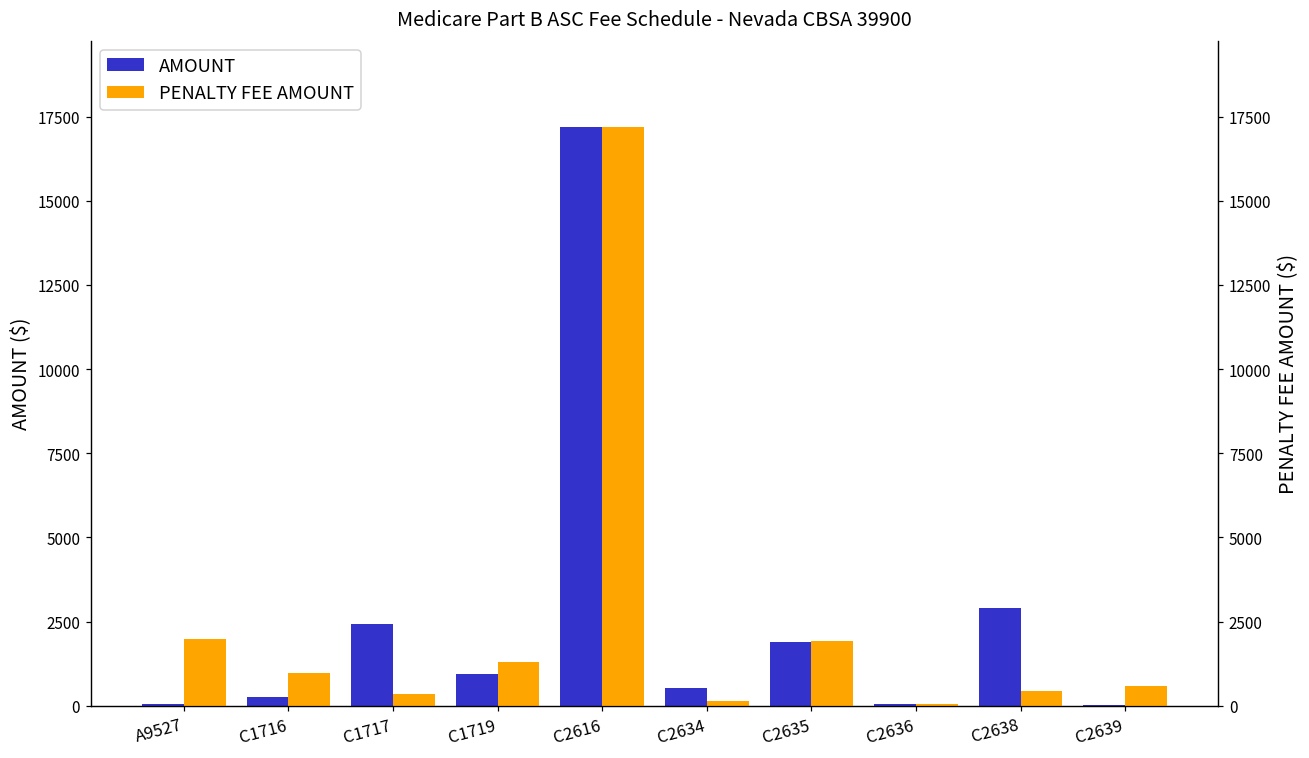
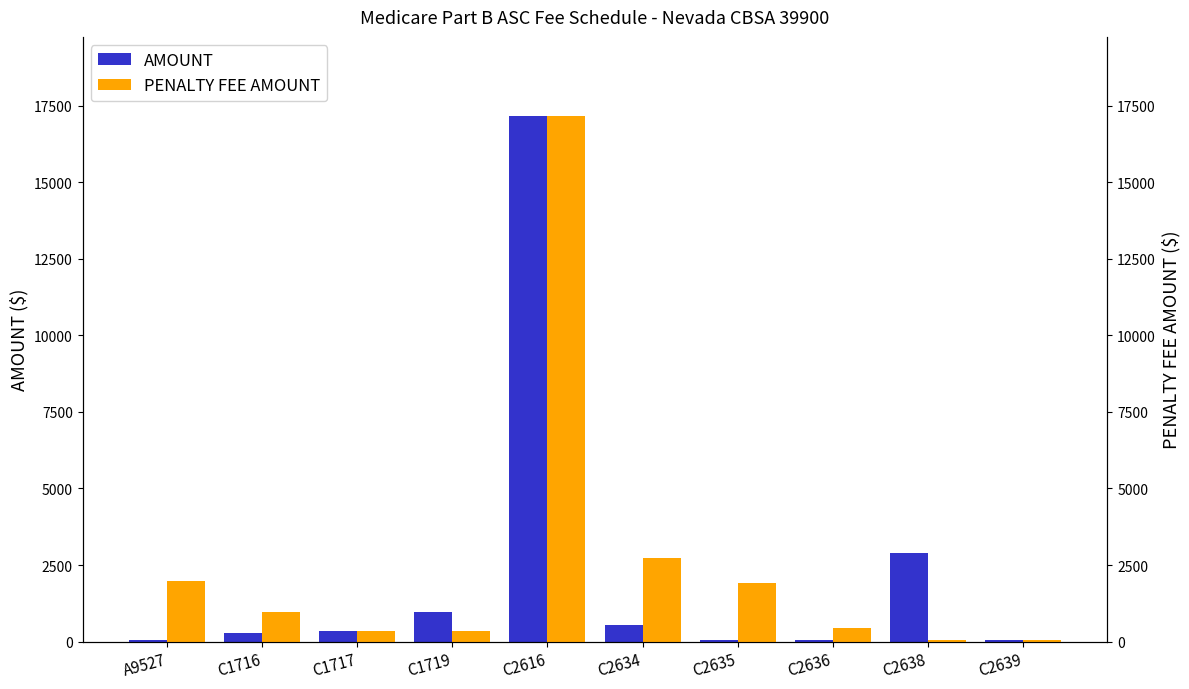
AMOUNT, C1717: 2400 -> 300
AMOUNT, C2635: 1900 -> 100
PENALTY FEE AMOUNT, C1719: 1300 -> 300
PENALTY FEE AMOUNT, C2634: 200 -> 2700
PENALTY FEE AMOUNT, C2636: 100 -> 400
PENALTY FEE AMOUNT, C2638: 500 -> 0
PENALTY FEE AMOUNT, C2639: 600 -> 0
